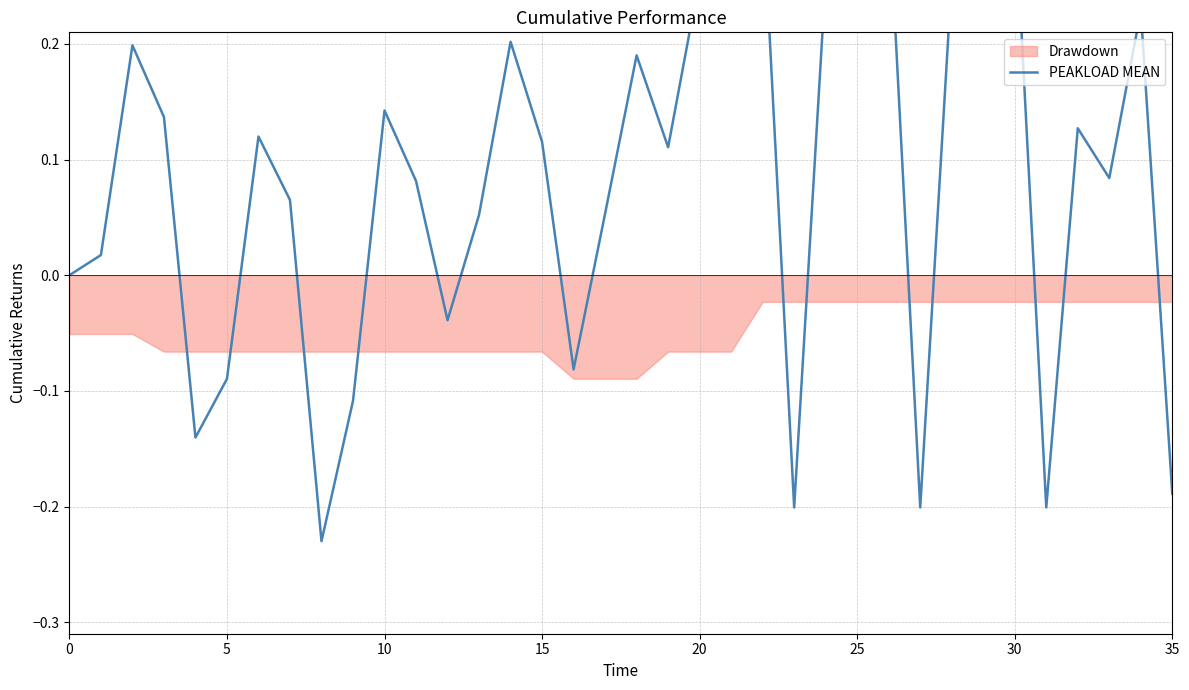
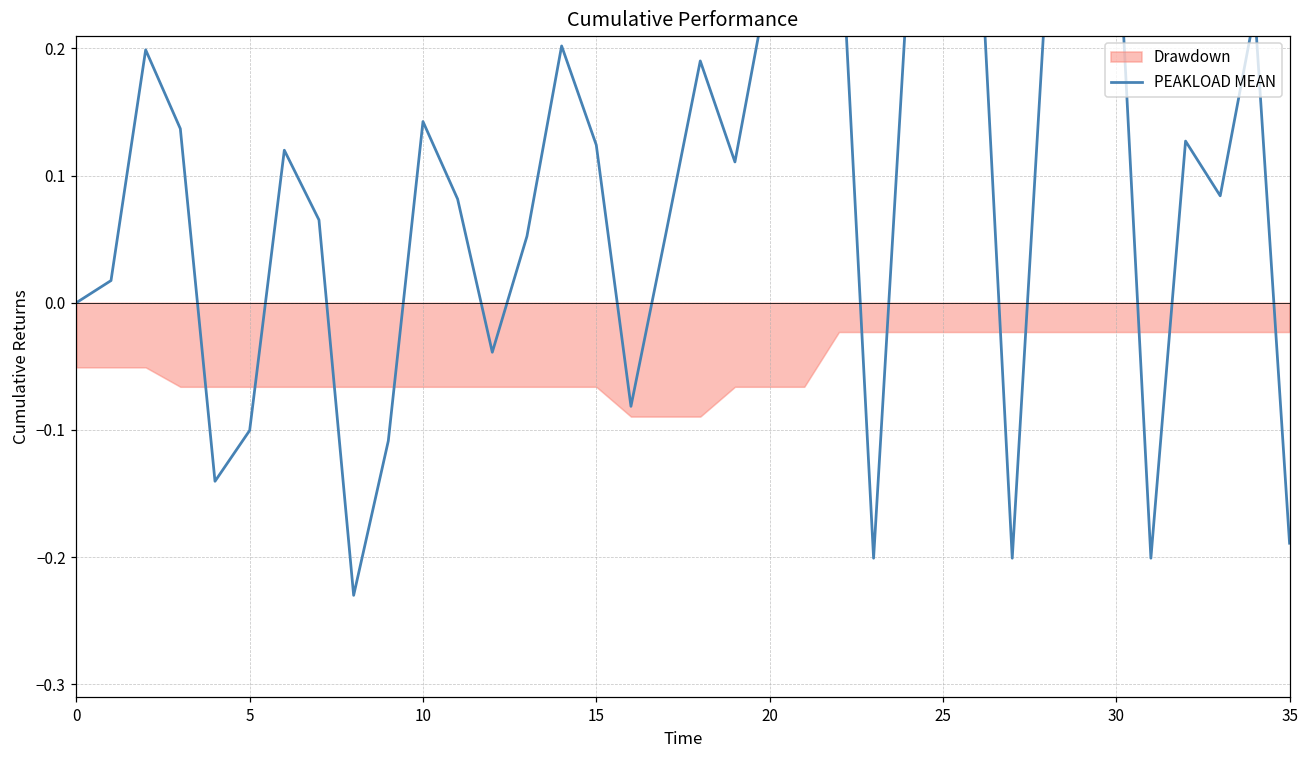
PEAKLOAD MEAN, 5: -0.090 -> -0.100
PEAKLOAD MEAN, 15: 0.115 -> 0.124
